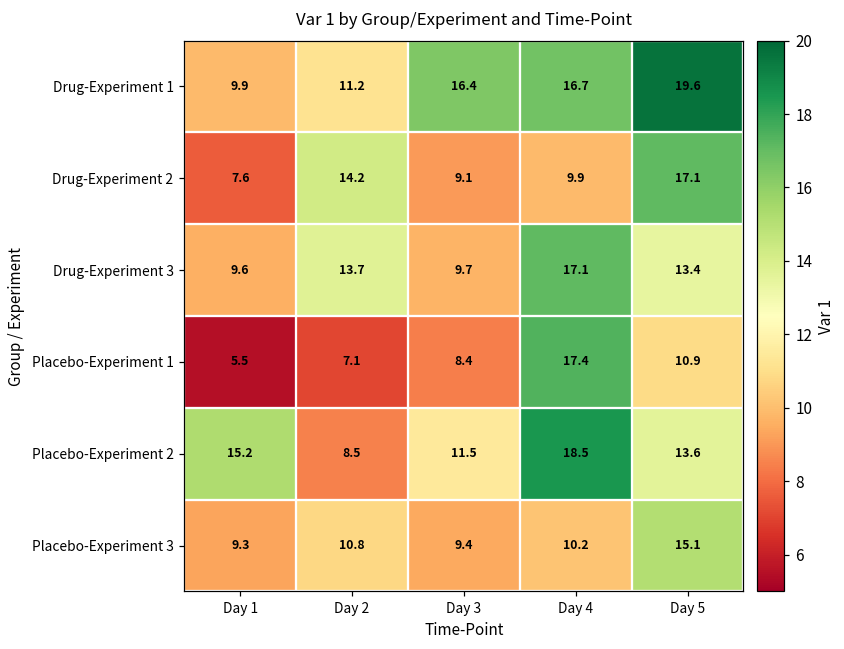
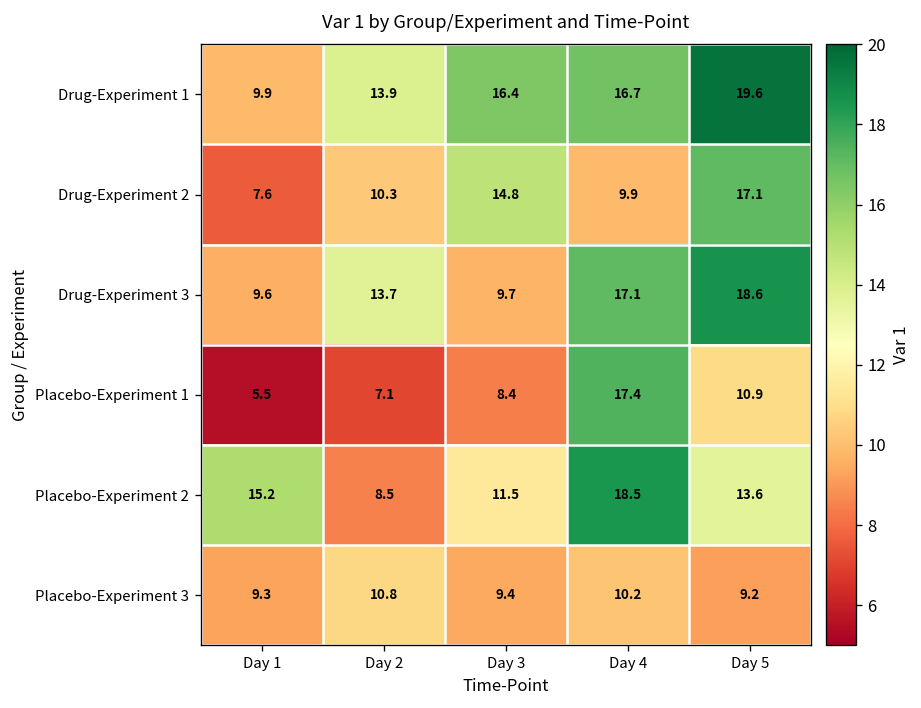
Drug-Experiment 1, Day 2: 11.2 -> 13.9
Drug-Experiment 2, Day 2: 14.2 -> 10.3
Drug-Experiment 2, Day 3: 9.1 -> 14.8
Drug-Experiment 3, Day 5: 13.4 -> 18.6
Placebo-Experiment 3, Day 5: 15.1 -> 9.2
